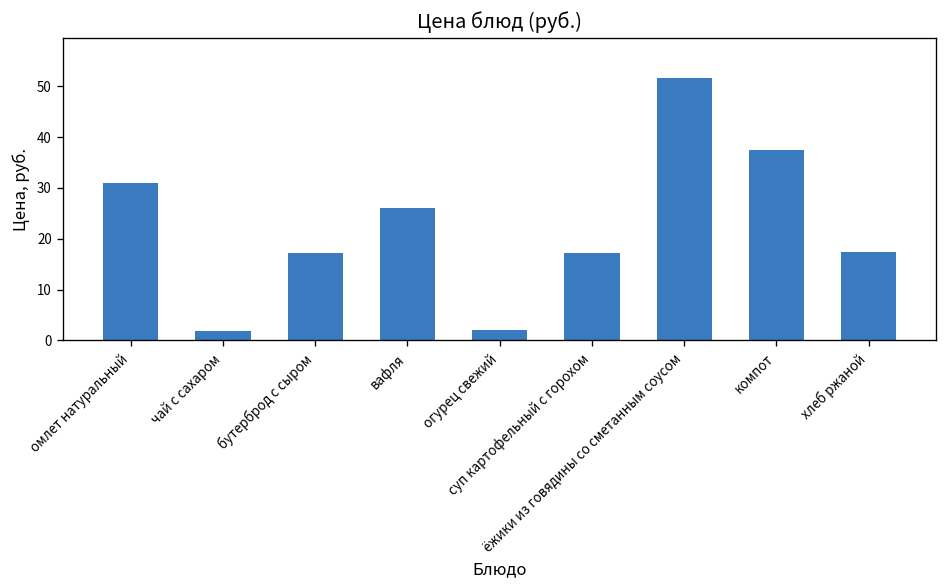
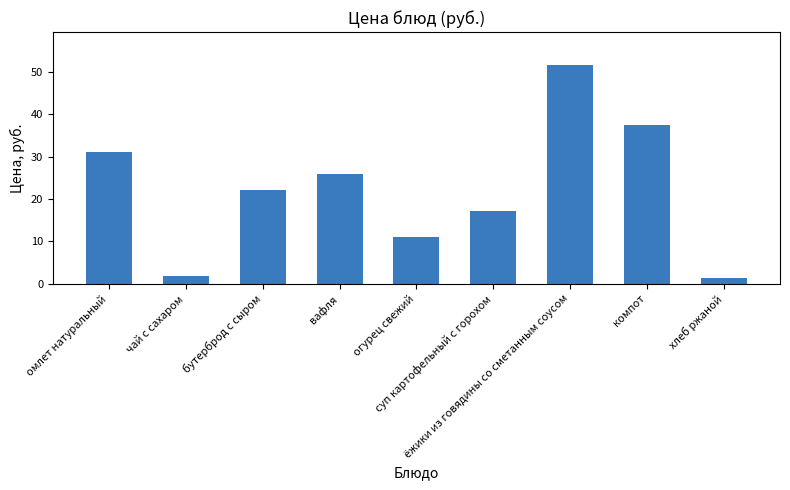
бутерброд с сыром: 17 -> 22
огурец свежий: 2 -> 11
хлеб ржаной: 17 -> 1
